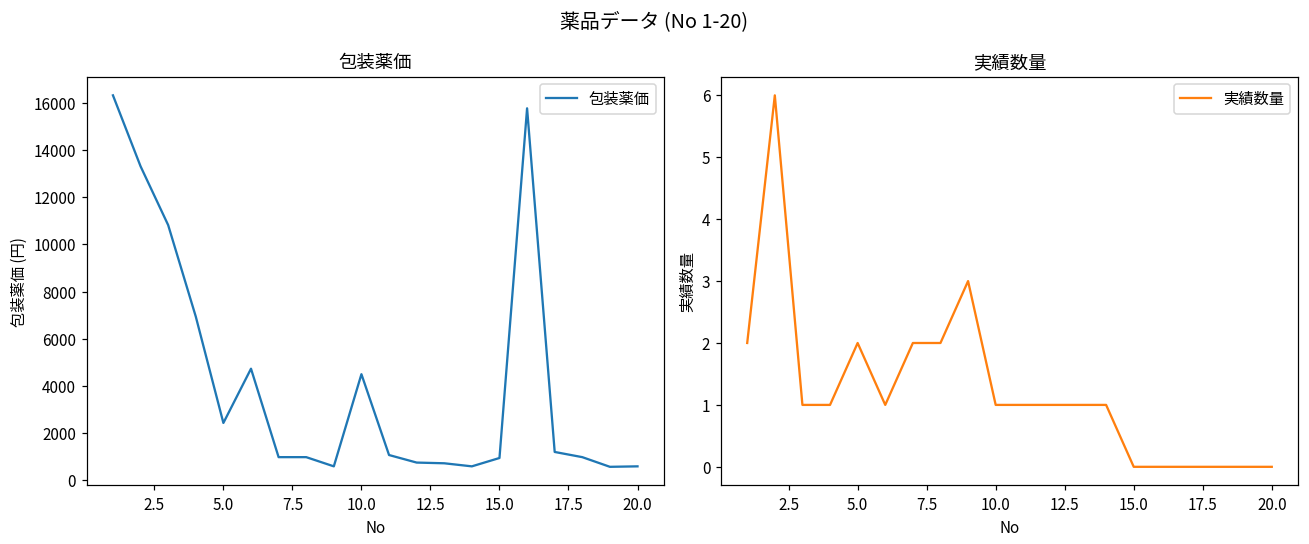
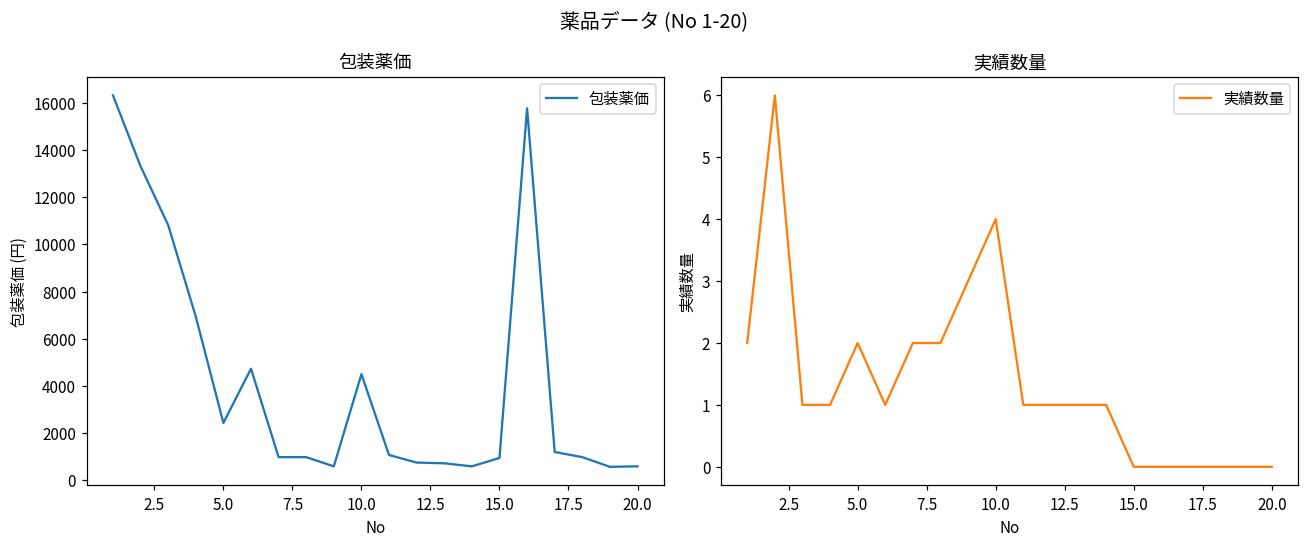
実績数量, 10.0: 1 -> 4
